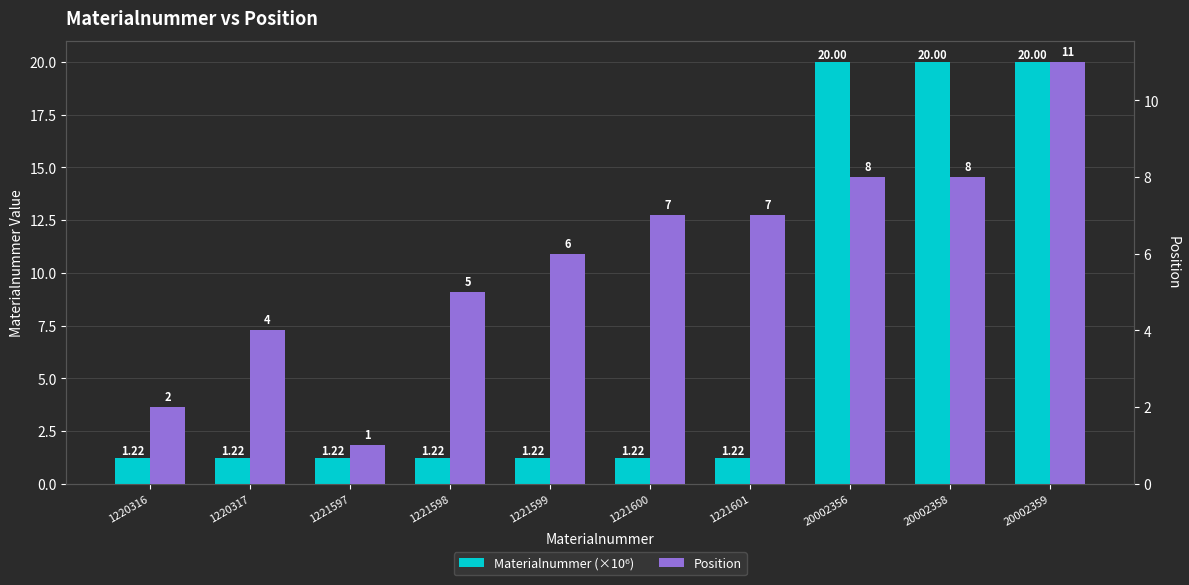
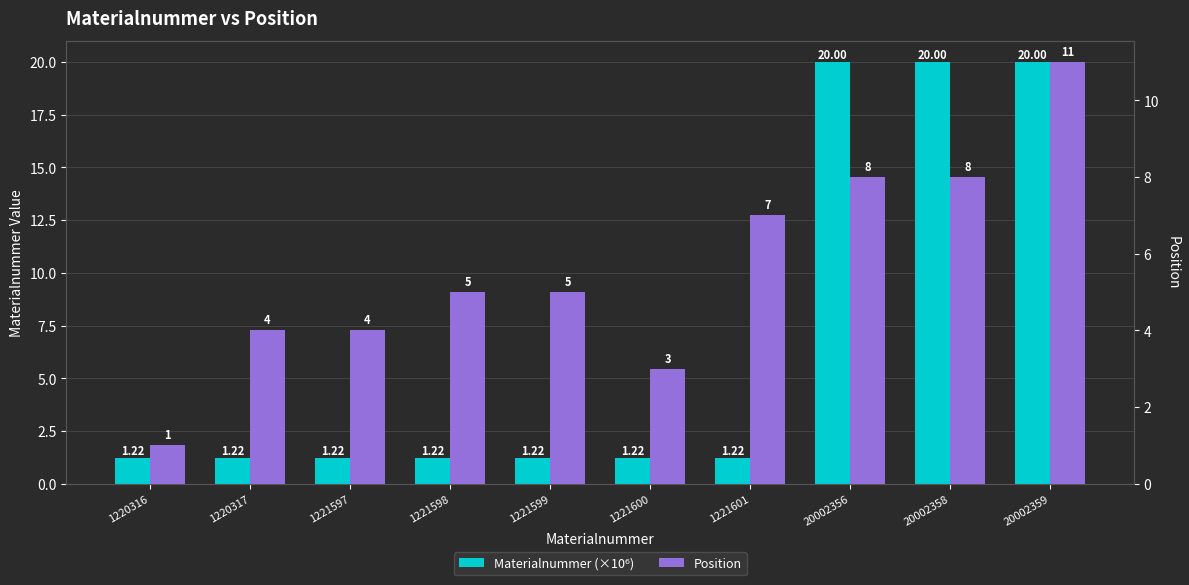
Position, 1220316: 2 -> 1
Position, 1221597: 1 -> 4
Position, 1221599: 6 -> 5
Position, 1221600: 7 -> 3
